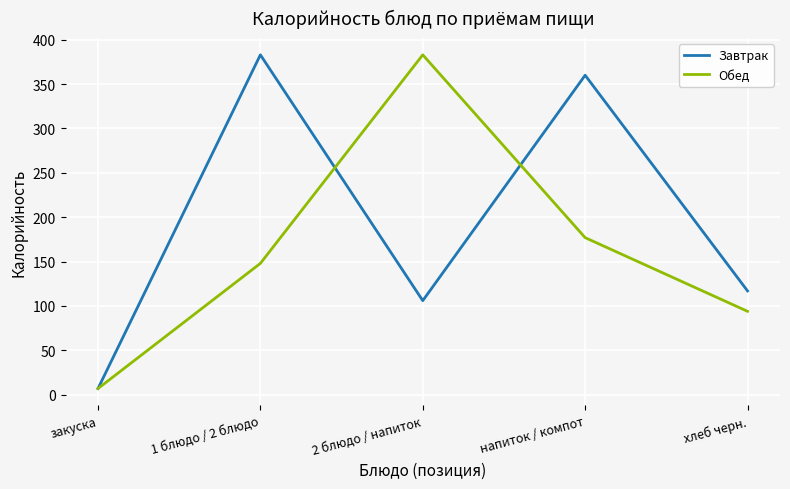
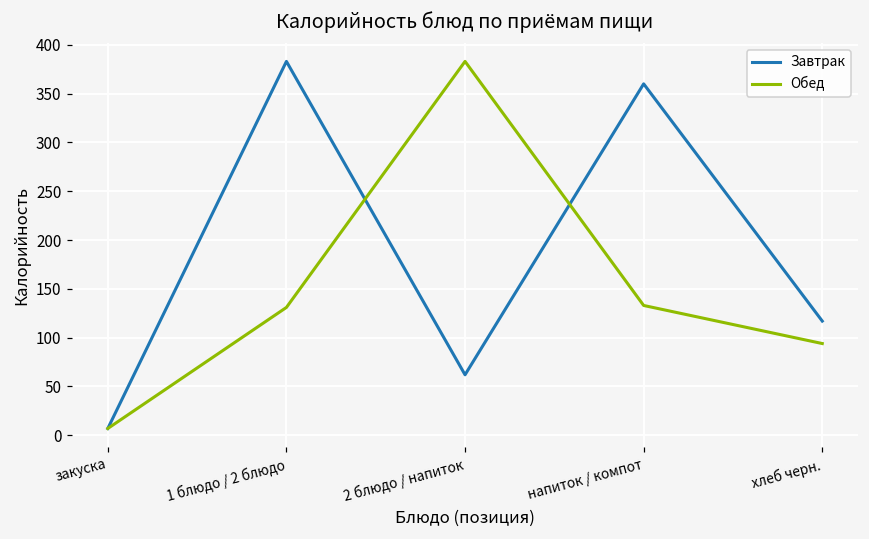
Обед, 1 блюдо / 2 блюдо: 150 -> 130
Завтрак, 2 блюдо / напиток: 110 -> 60
Обед, напиток / компот: 180 -> 130
